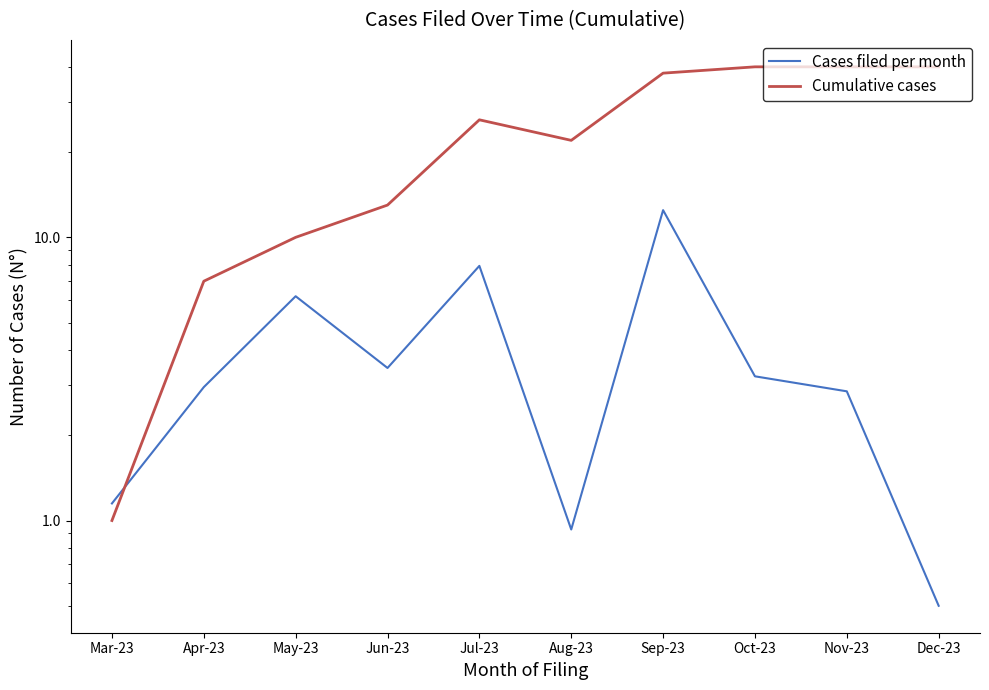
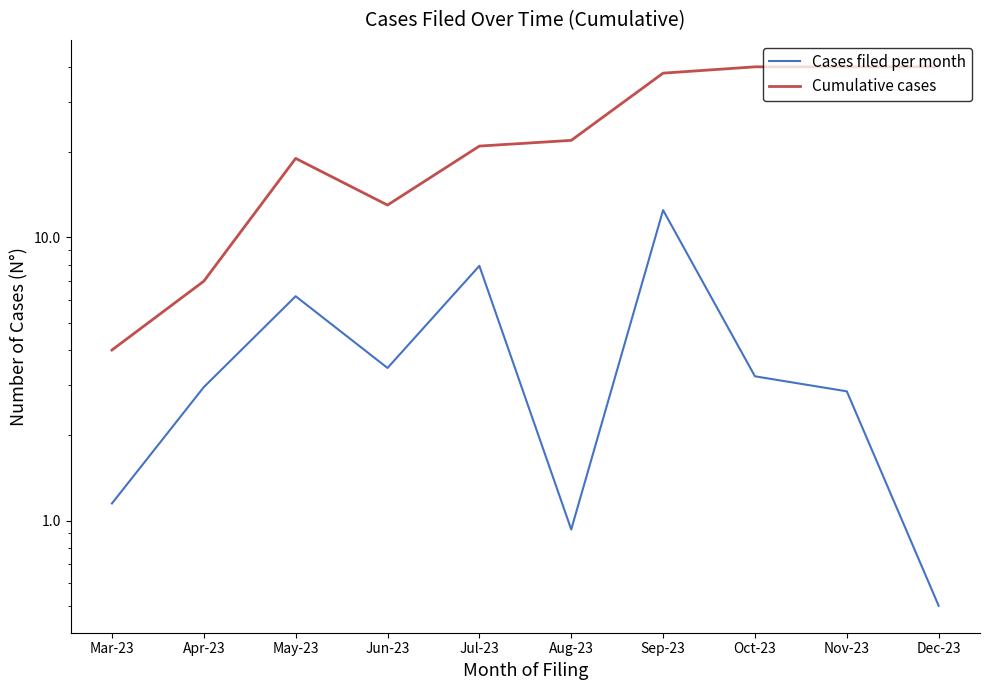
Cumulative cases, Mar-23: 1 -> 4
Cumulative cases, May-23: 10 -> 19
Cumulative cases, Jul-23: 26 -> 21
